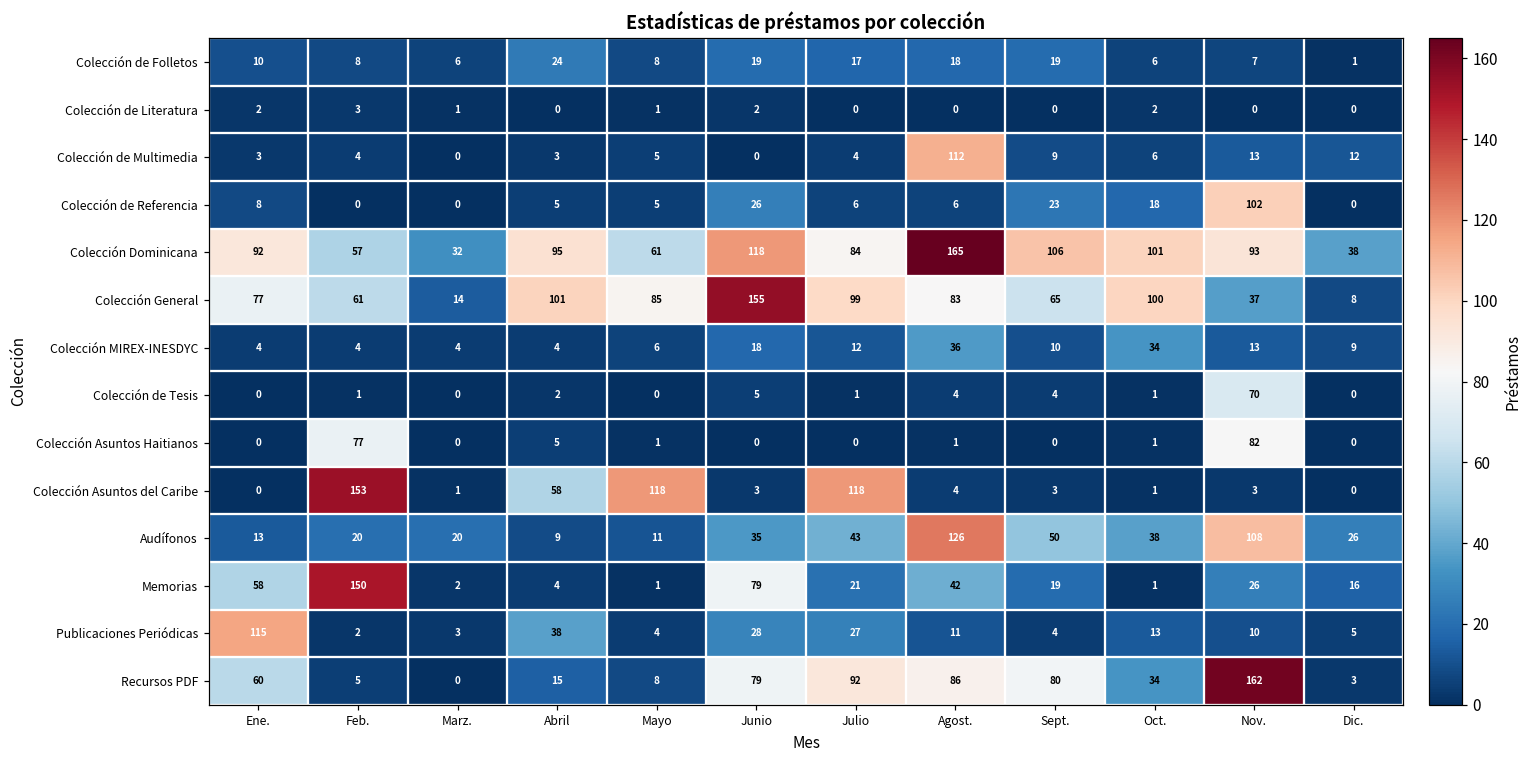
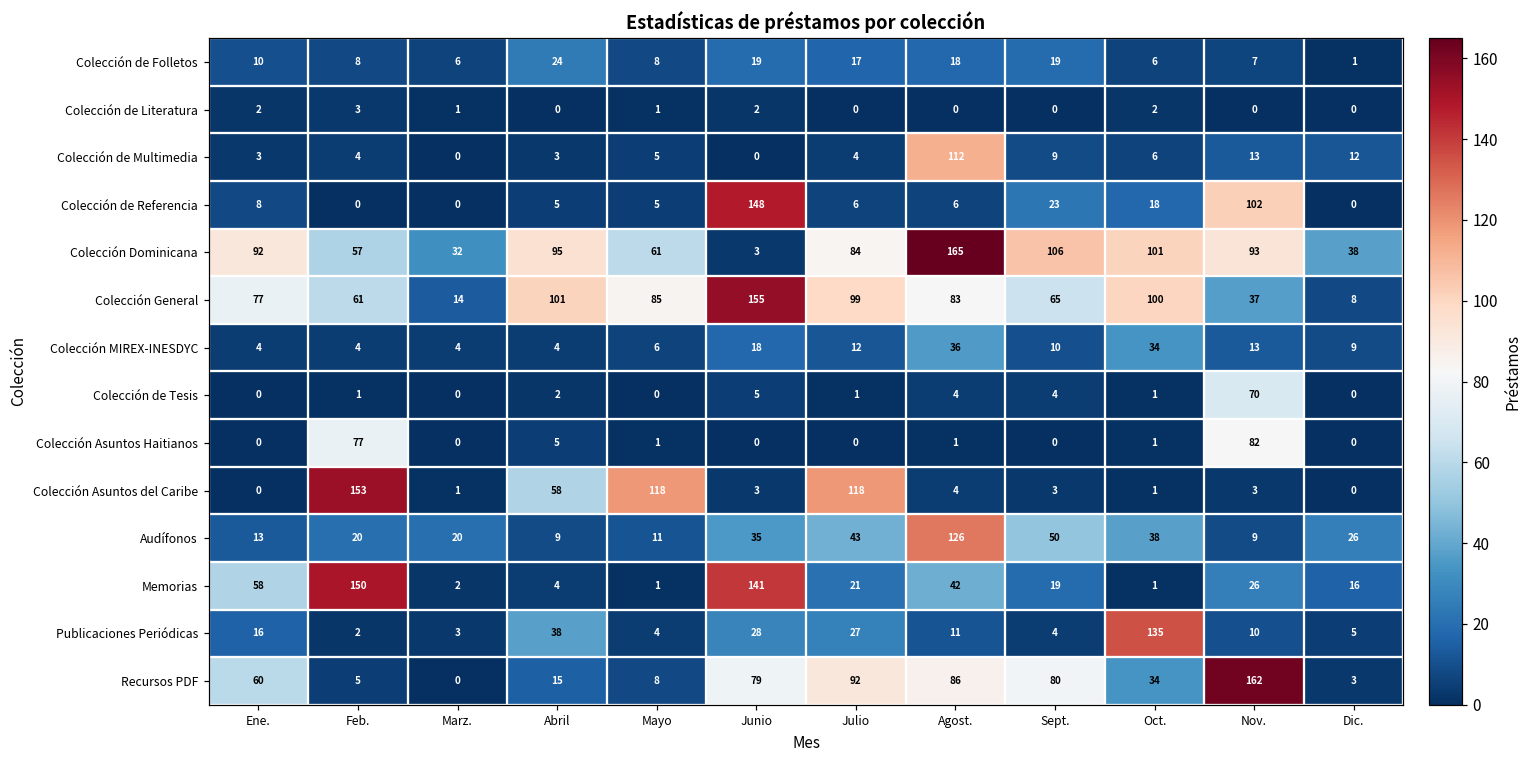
Colección de Referencia, Junio: 26 -> 148
Colección Dominicana, Junio: 118 -> 3
Audífonos, Nov.: 108 -> 9
Memorias, Junio: 79 -> 141
Publicaciones Periódicas, Ene.: 115 -> 16
Publicaciones Periódicas, Oct.: 13 -> 135
